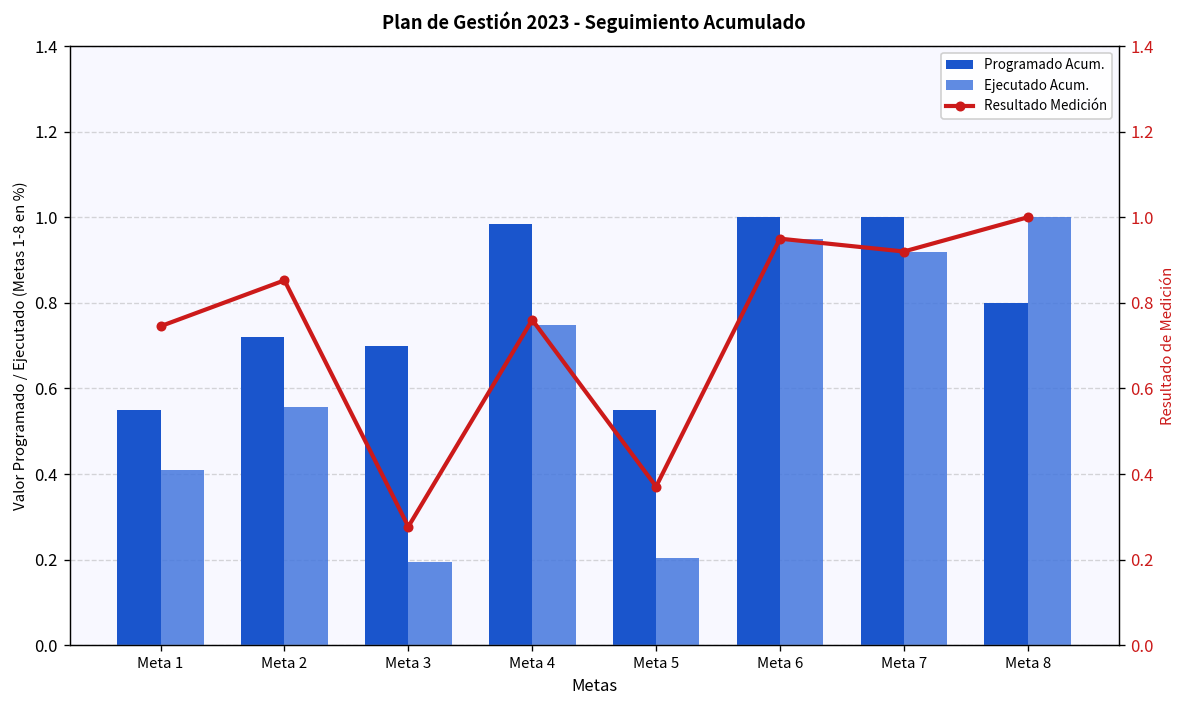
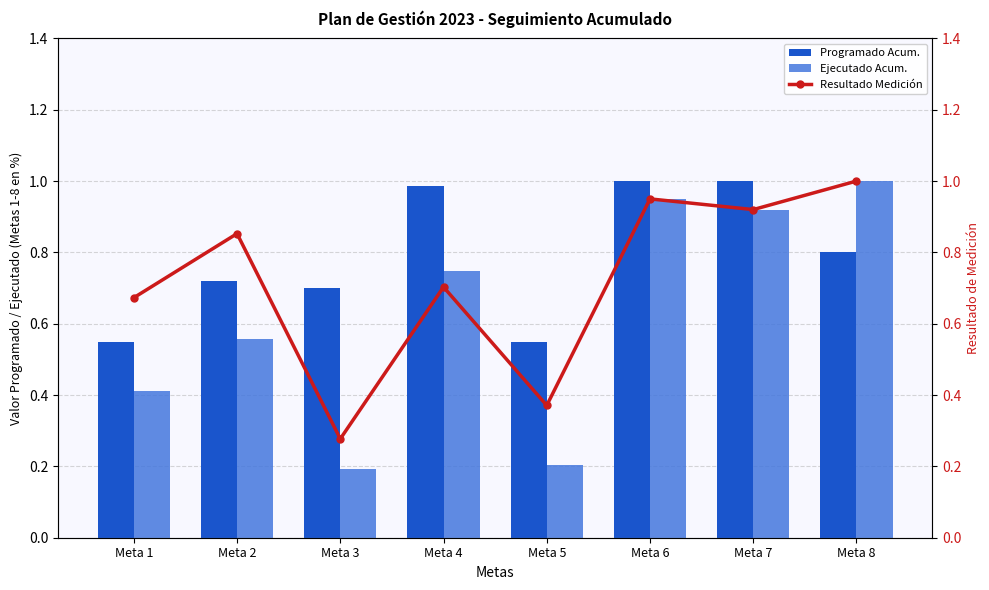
Resultado Medición, Meta 1: 0.75 -> 0.67
Resultado Medición, Meta 4: 0.76 -> 0.70
